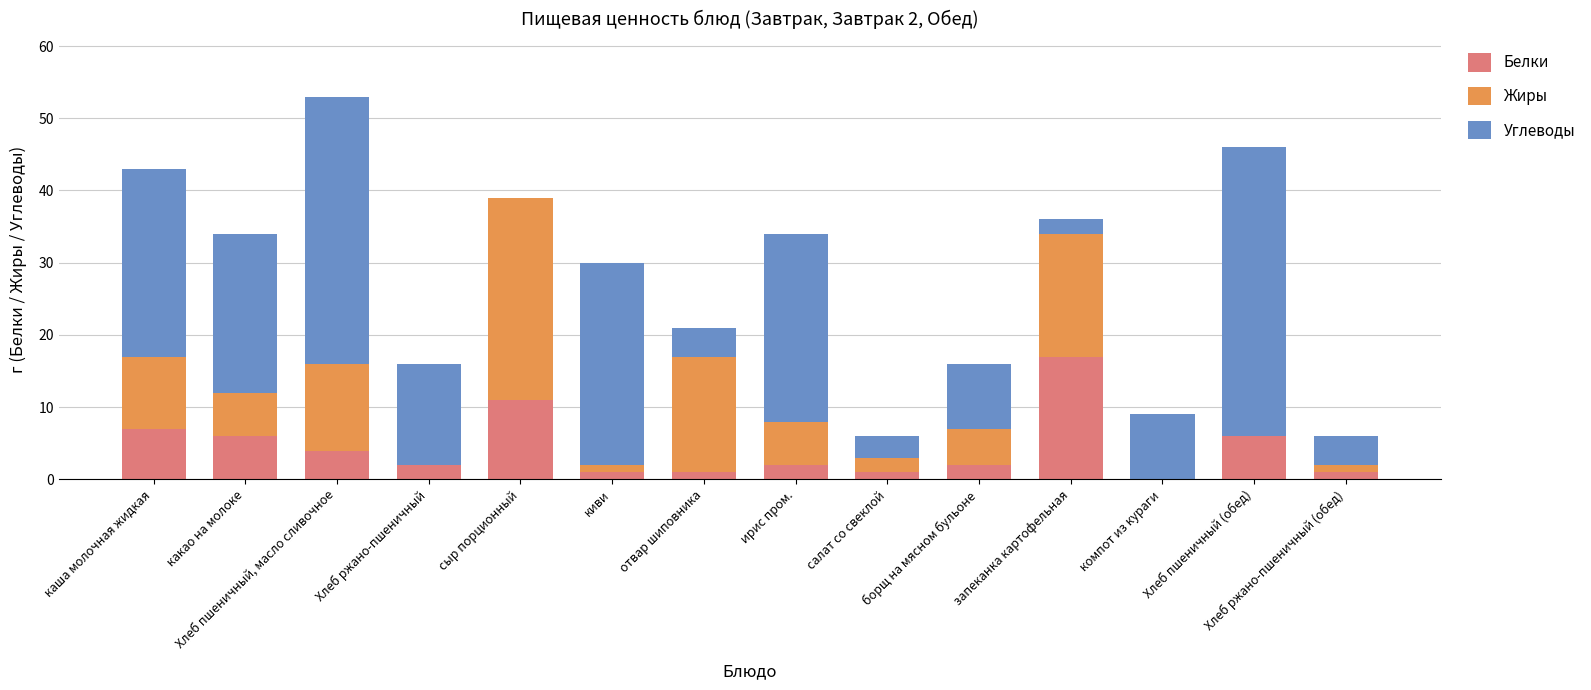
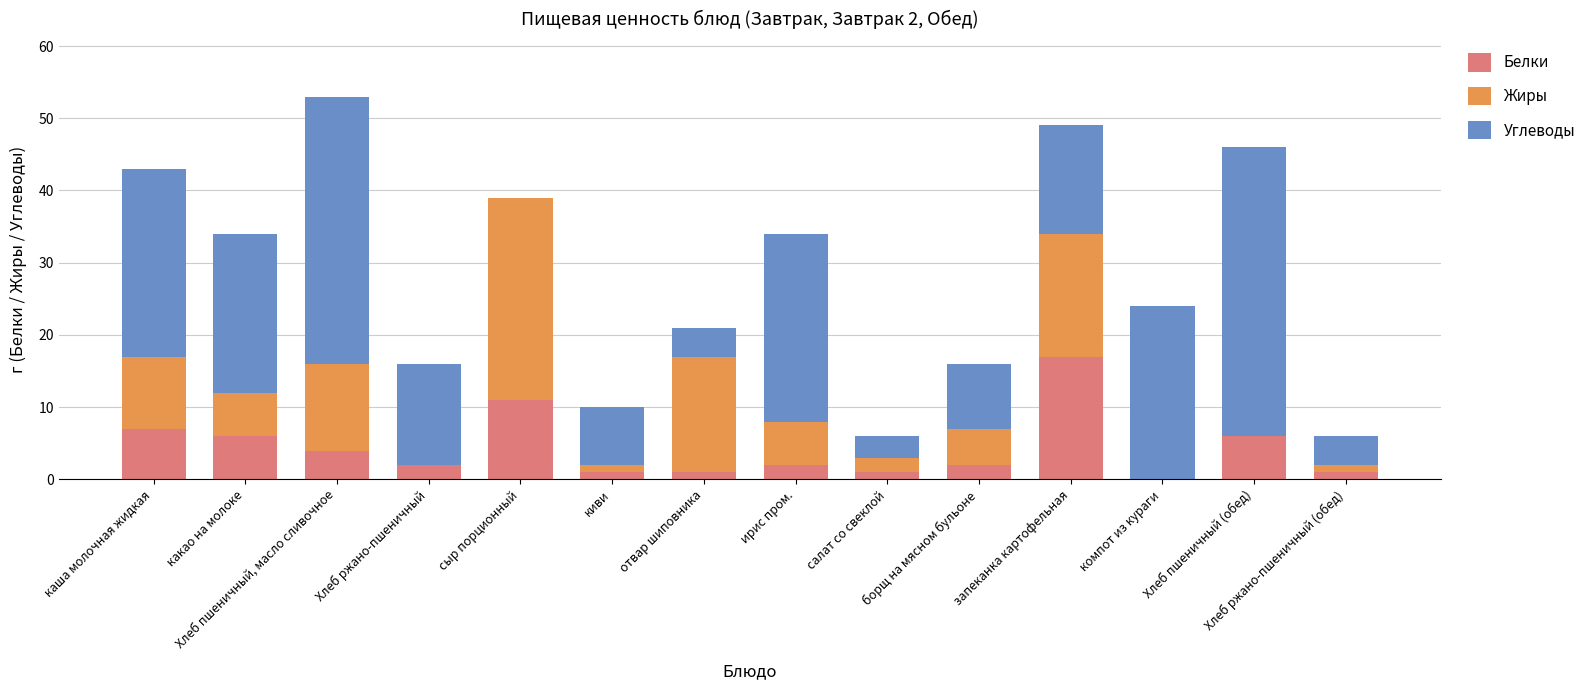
Углеводы, киви: 28 -> 8
Углеводы, запеканка картофельная: 2 -> 15
Углеводы, компот из кураги: 9 -> 24
